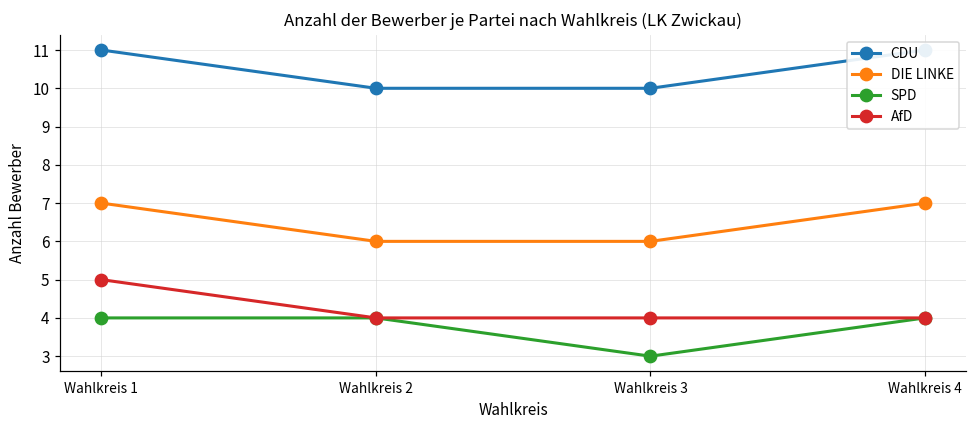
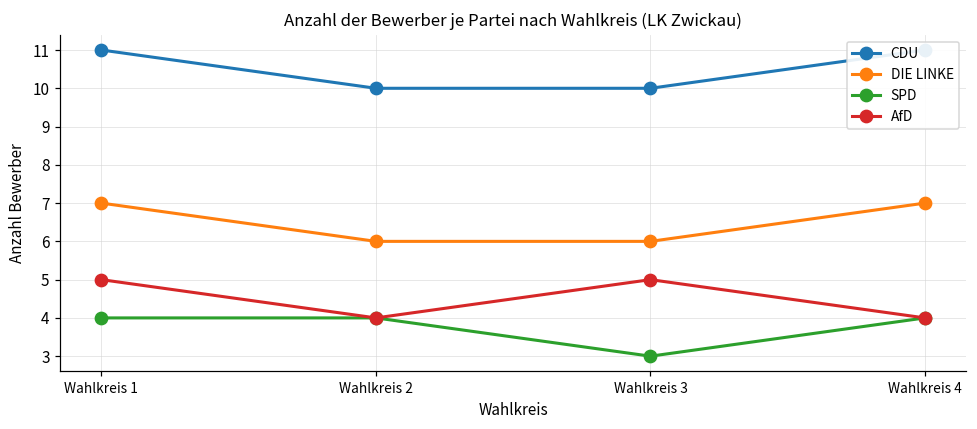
AfD, Wahlkreis 3: 4 -> 5
